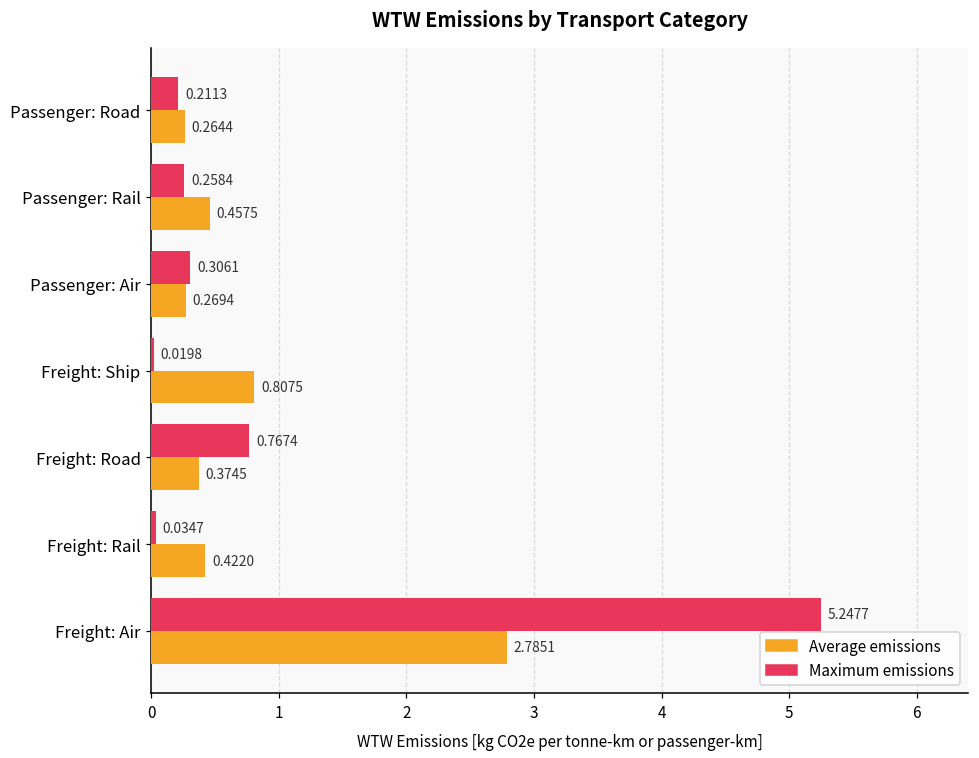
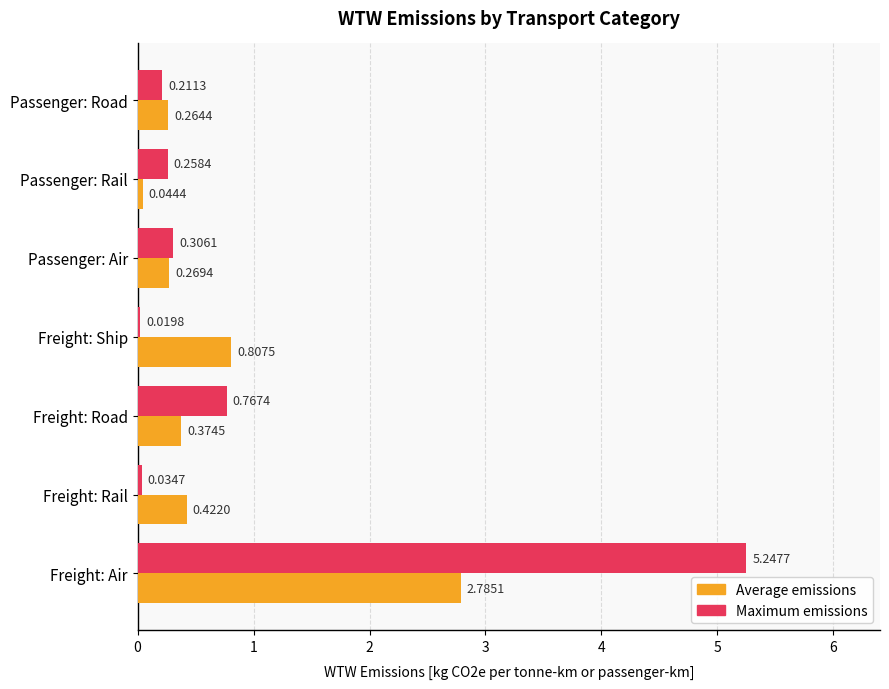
Average emissions, Passenger: Rail: 0.4575 -> 0.0444
